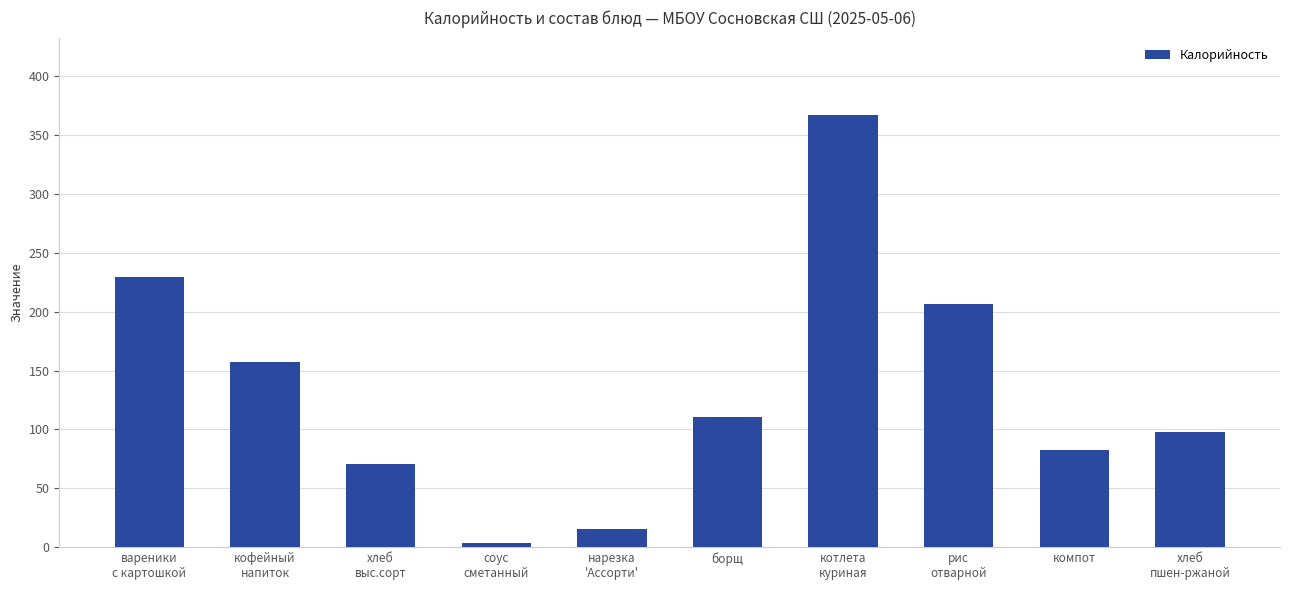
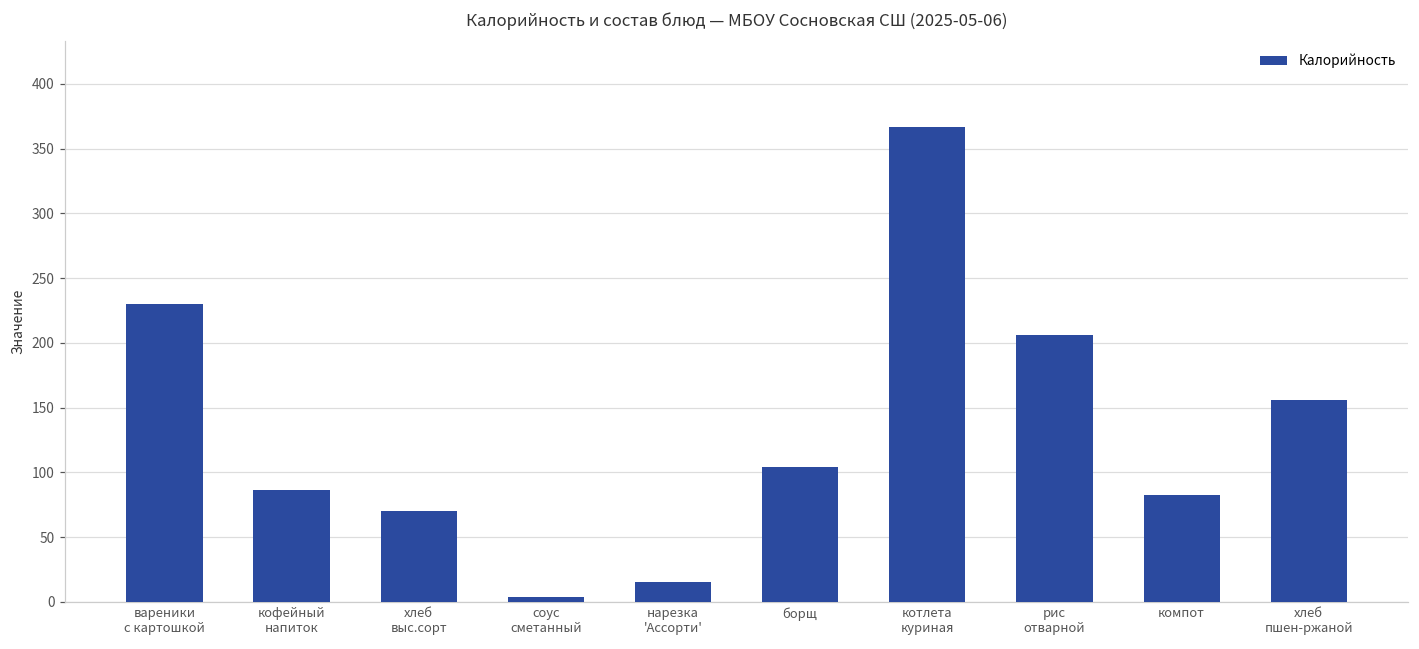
кофейный напиток: 157 -> 86
борщ: 111 -> 104
хлеб пшен-ржаной: 98 -> 156
